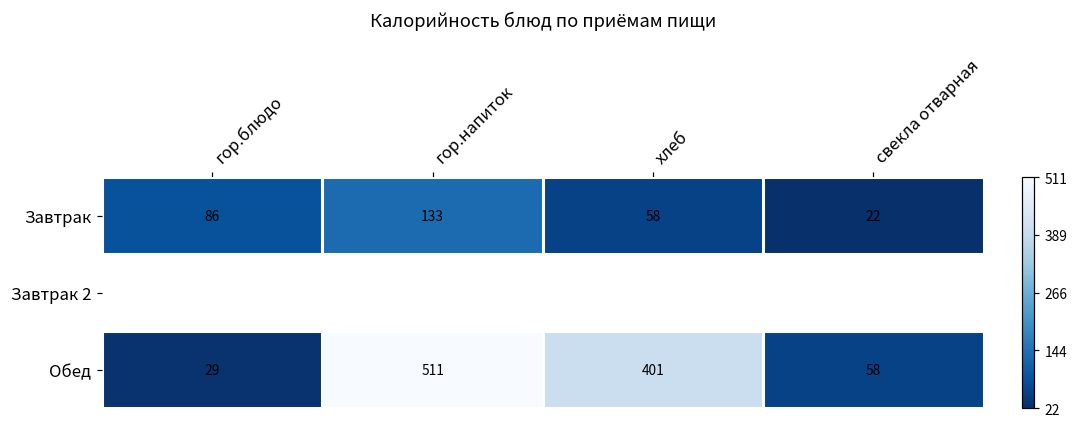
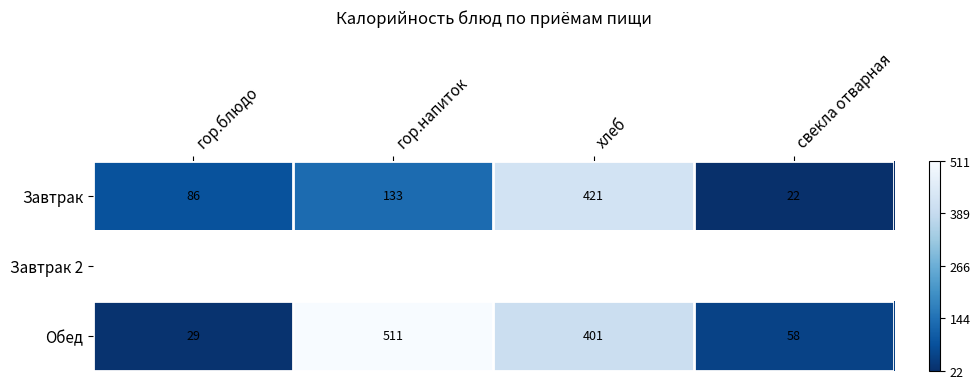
Завтрак, хлеб: 58 -> 421
